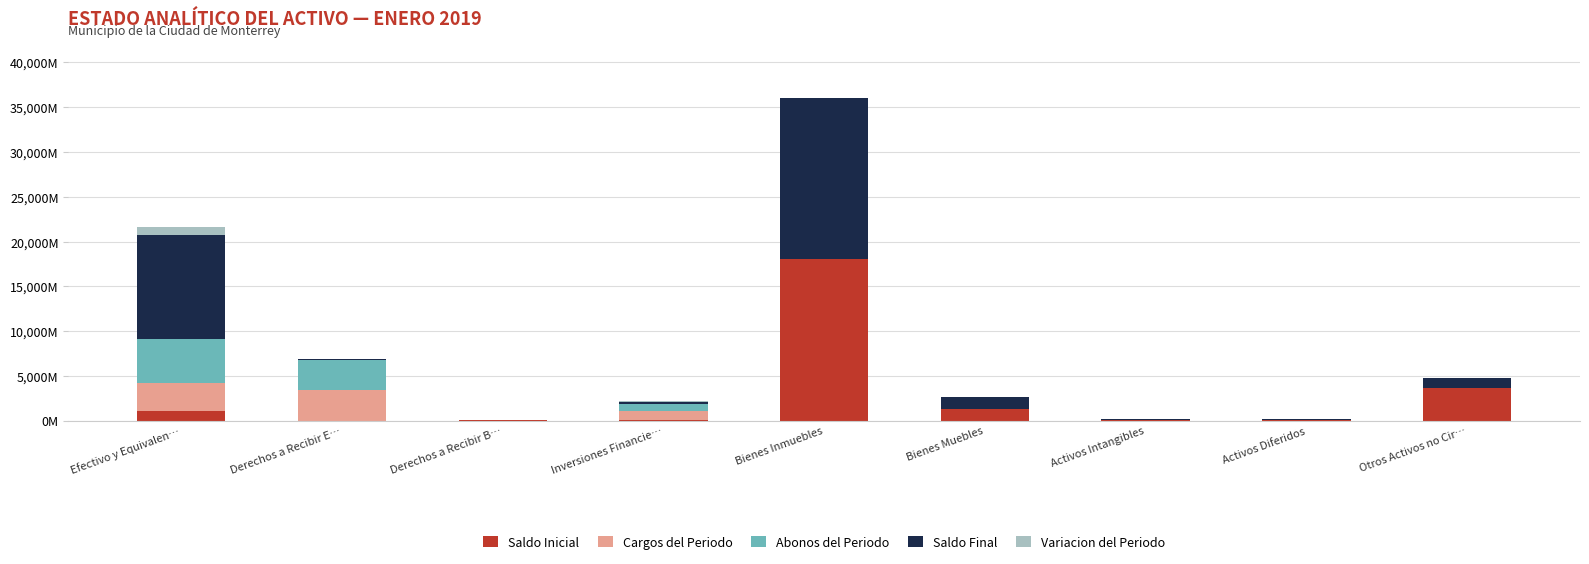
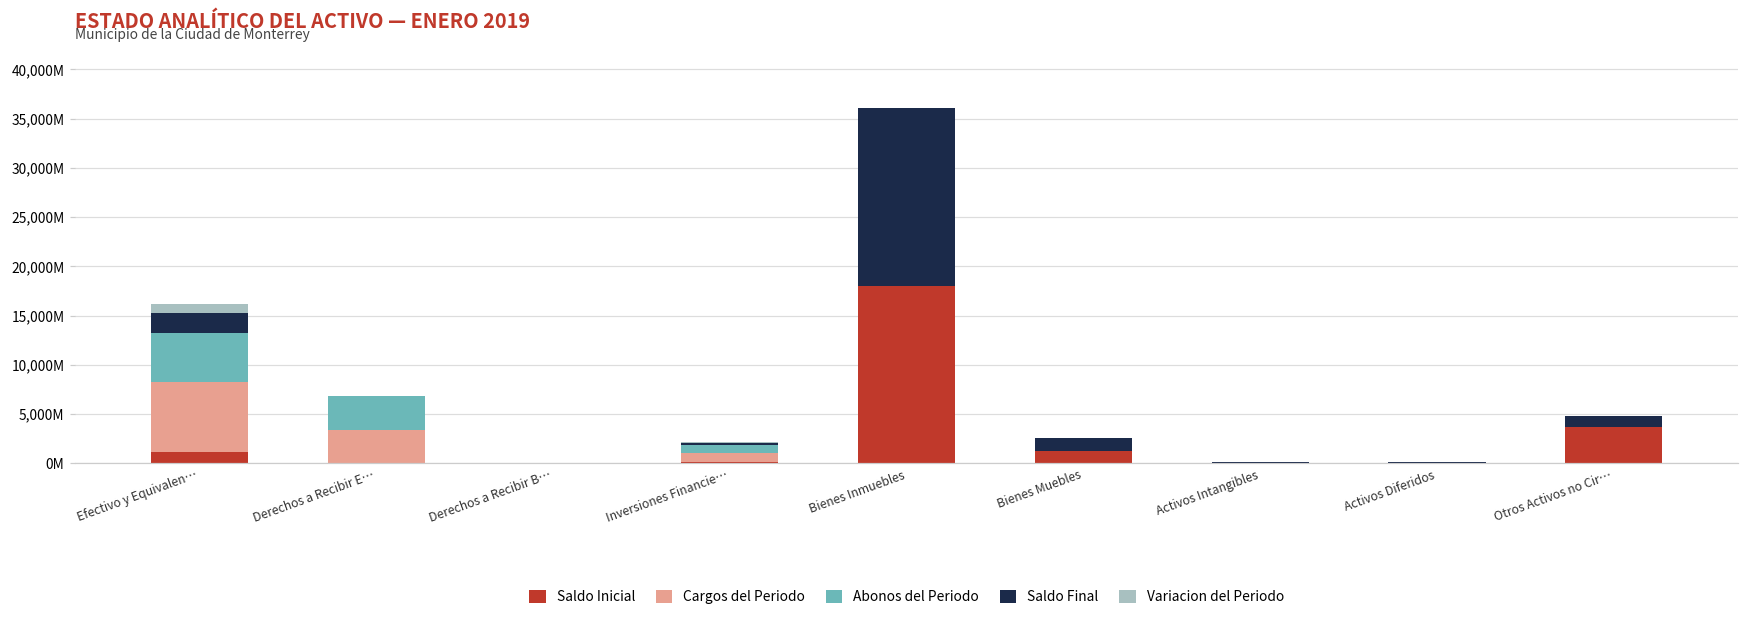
Cargos del Periodo, Efectivo y Equivalen…: 3,000,000,000 -> 7,000,000,000
Saldo Final, Efectivo y Equivalen…: 12,000,000,000 -> 2,000,000,000
